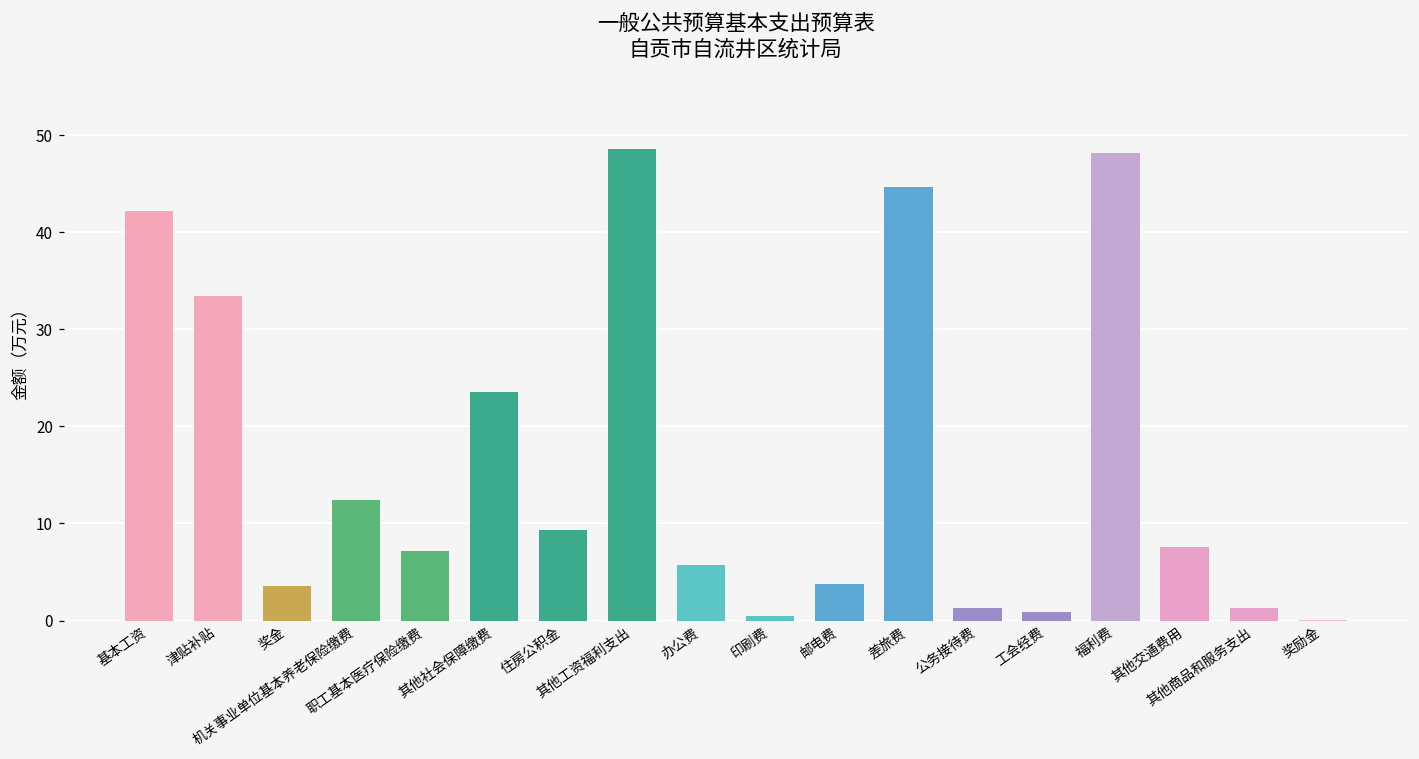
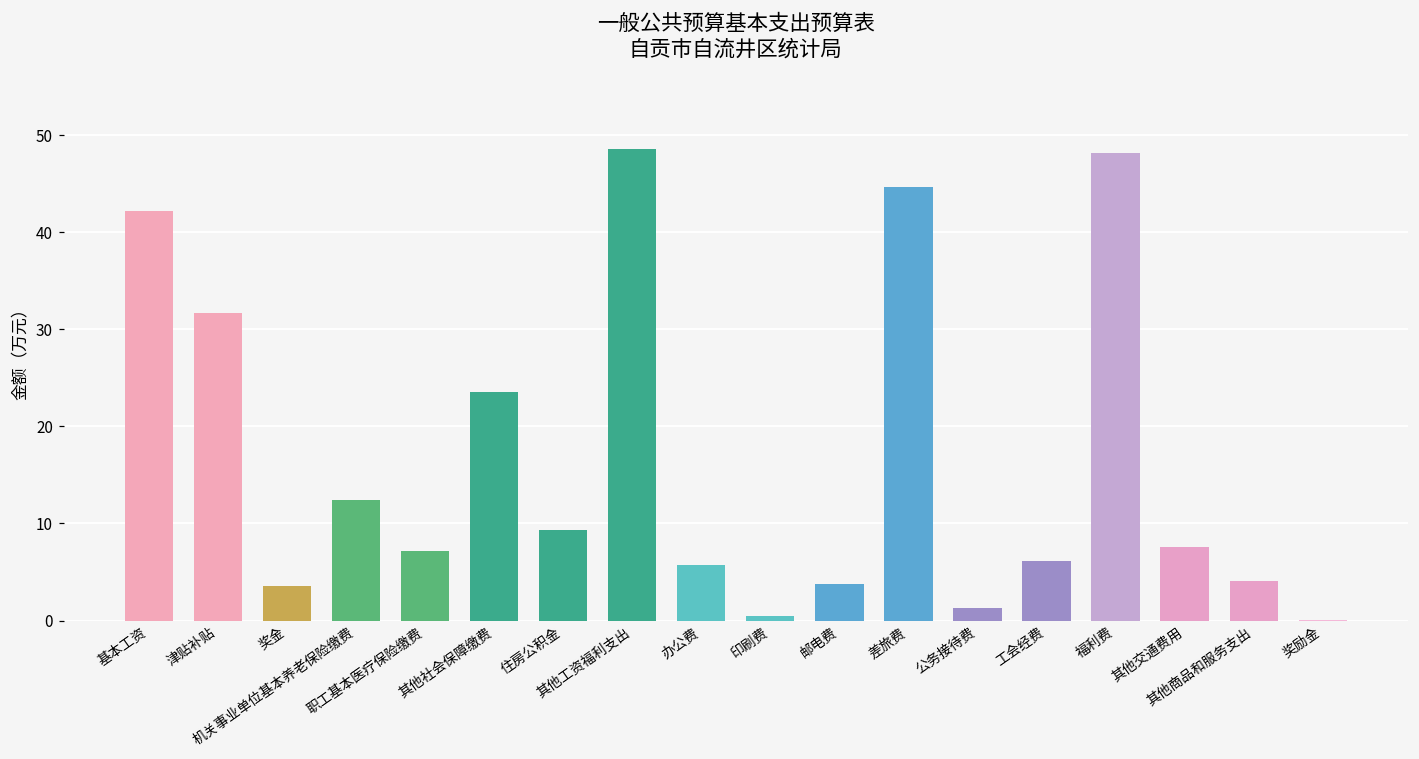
津贴补贴: 33 -> 32
工会经费: 1 -> 6
其他商品和服务支出: 1 -> 4
